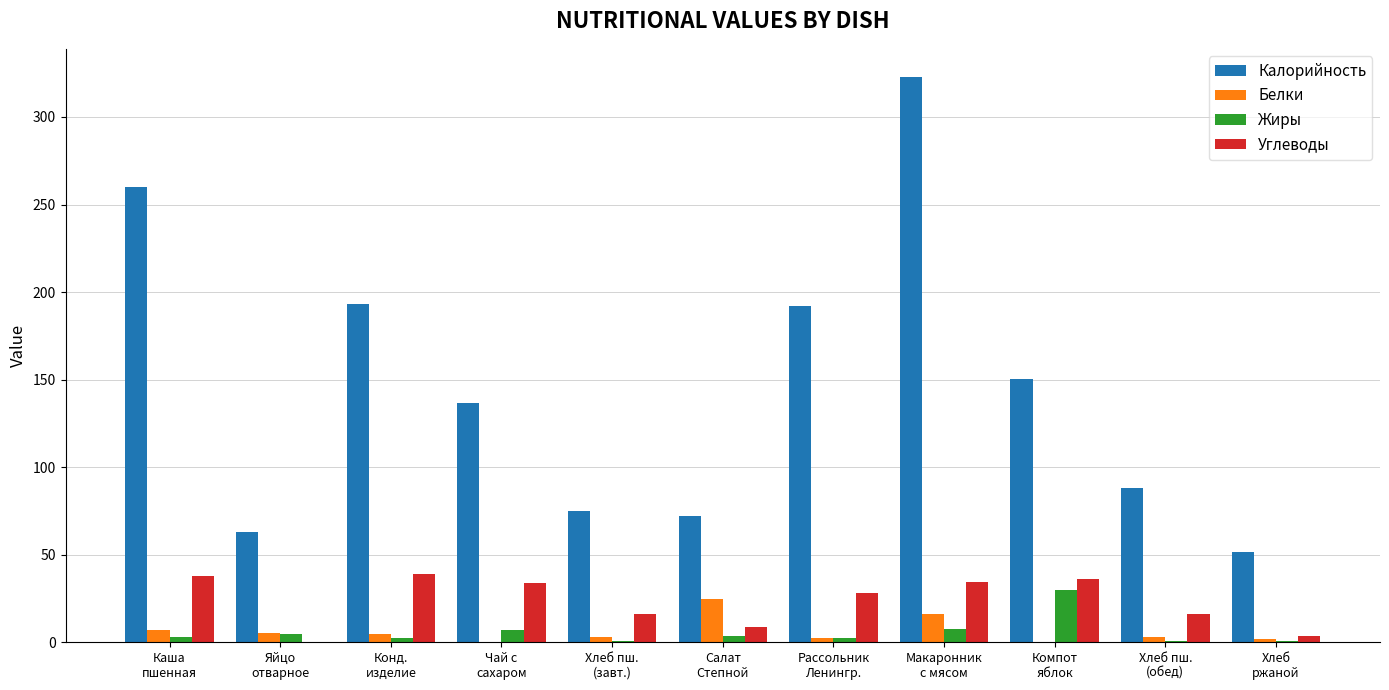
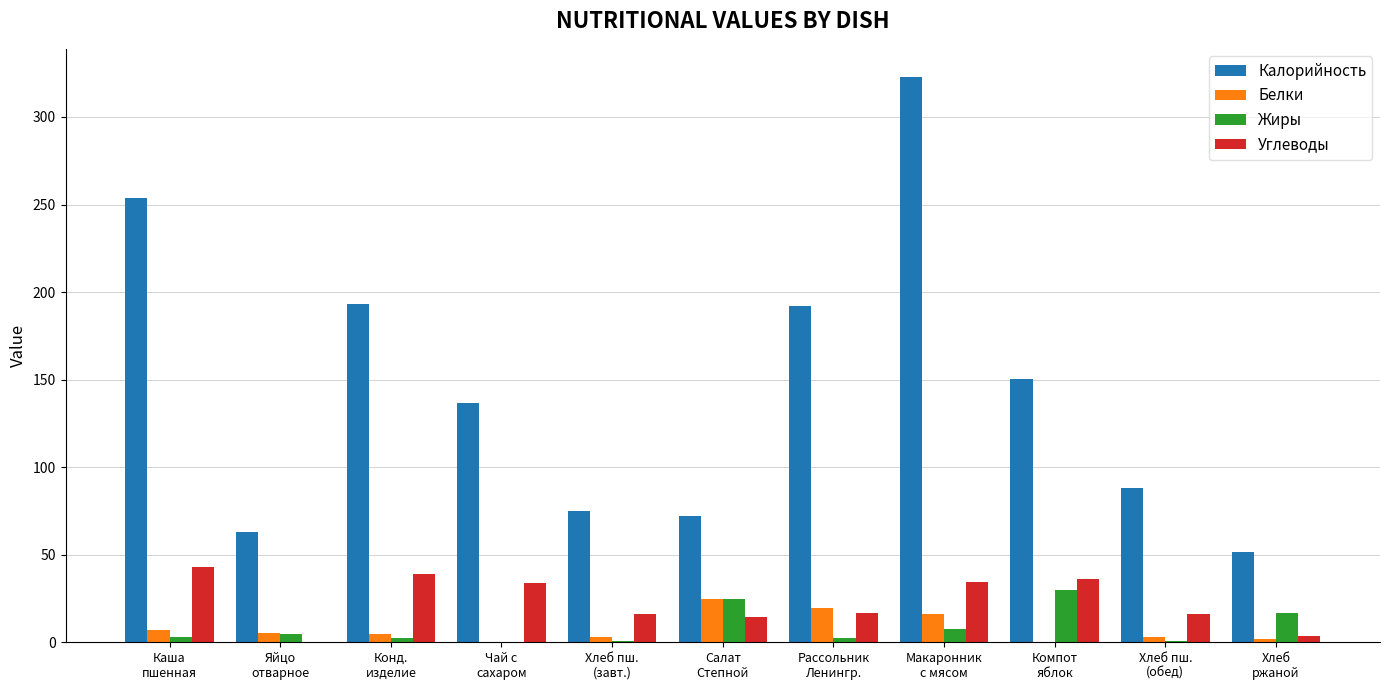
Калорийность, Каша пшенная: 260 -> 254
Углеводы, Каша пшенная: 38 -> 43
Жиры, Чай с сахаром: 7 -> 0
Жиры, Салат Степной: 3 -> 25
Углеводы, Салат Степной: 9 -> 14
Белки, Рассольник Ленингр.: 2 -> 20
Углеводы, Рассольник Ленингр.: 28 -> 17
Жиры, Хлеб ржаной: 0 -> 17
